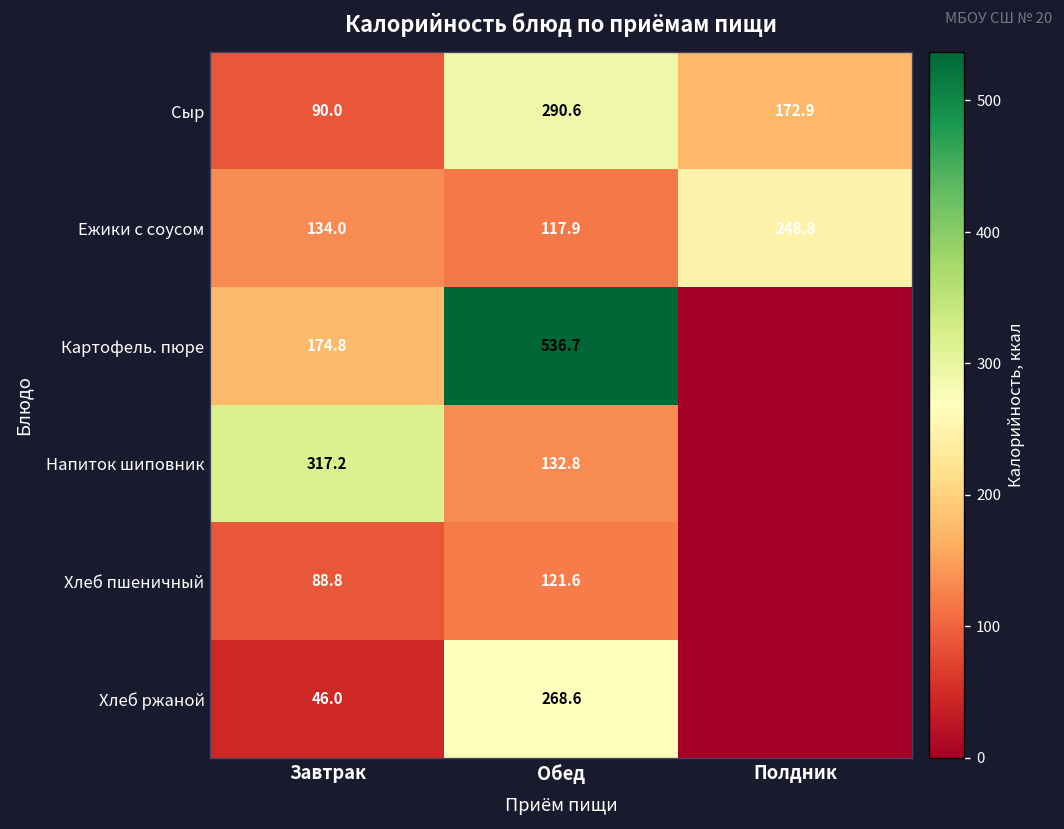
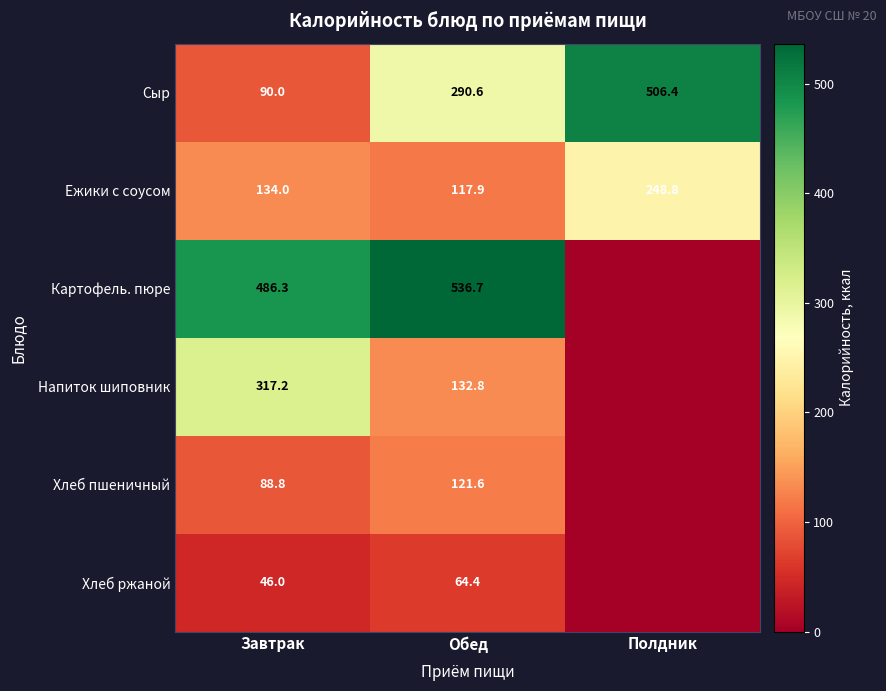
Сыр, Полдник: 172.9 -> 506.4
Картофель. пюре, Завтрак: 174.8 -> 486.3
Хлеб ржаной, Обед: 268.6 -> 64.4
